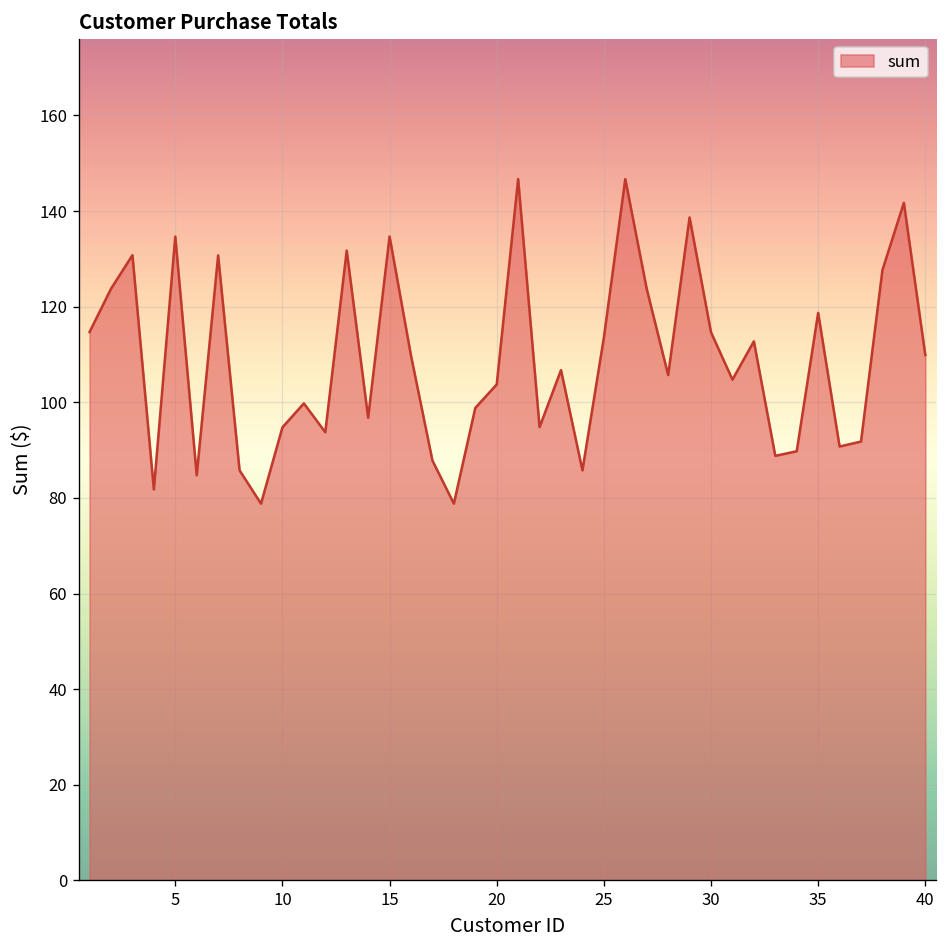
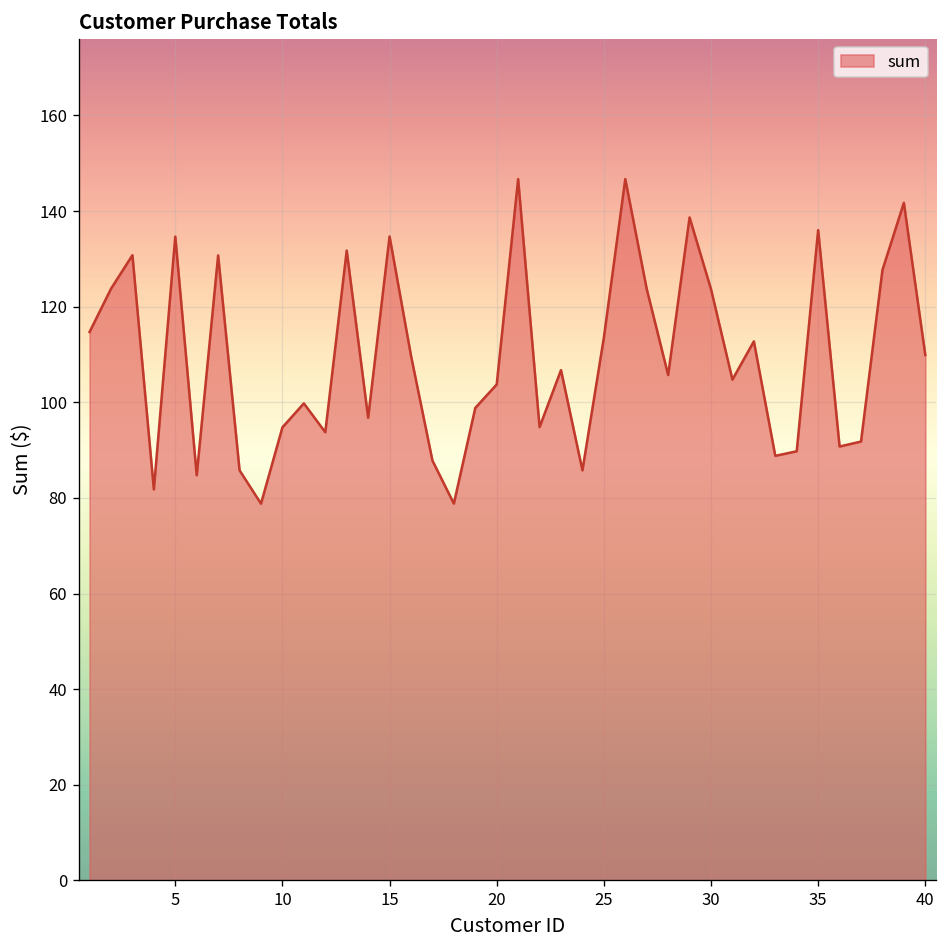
30: 115 -> 124
35: 119 -> 136
